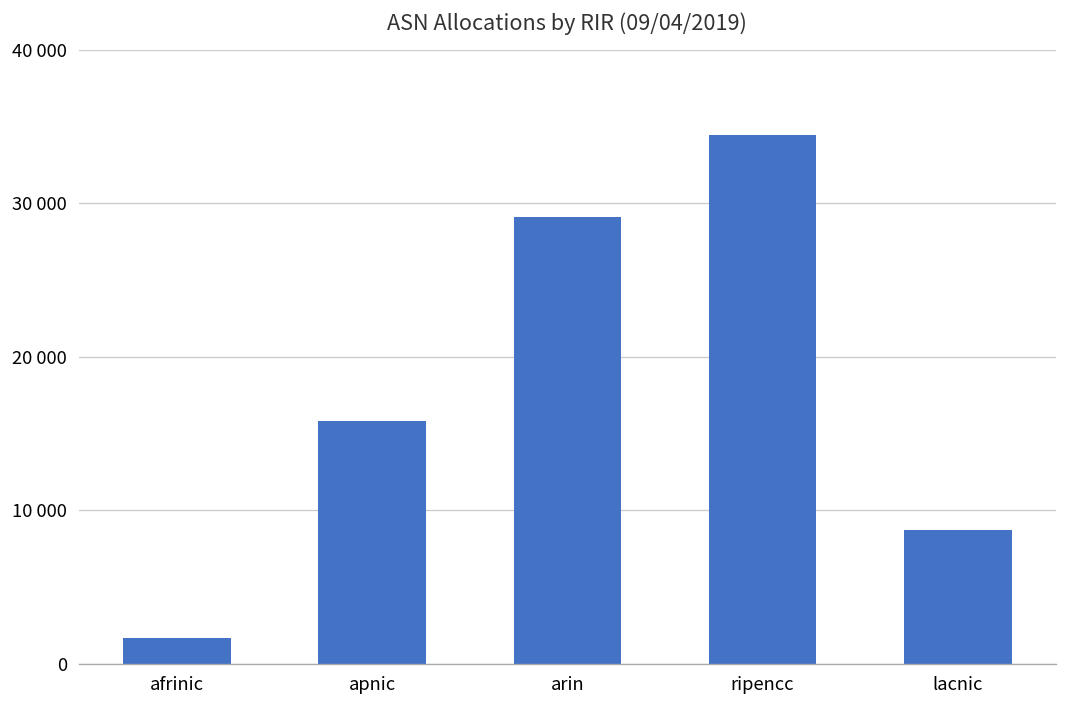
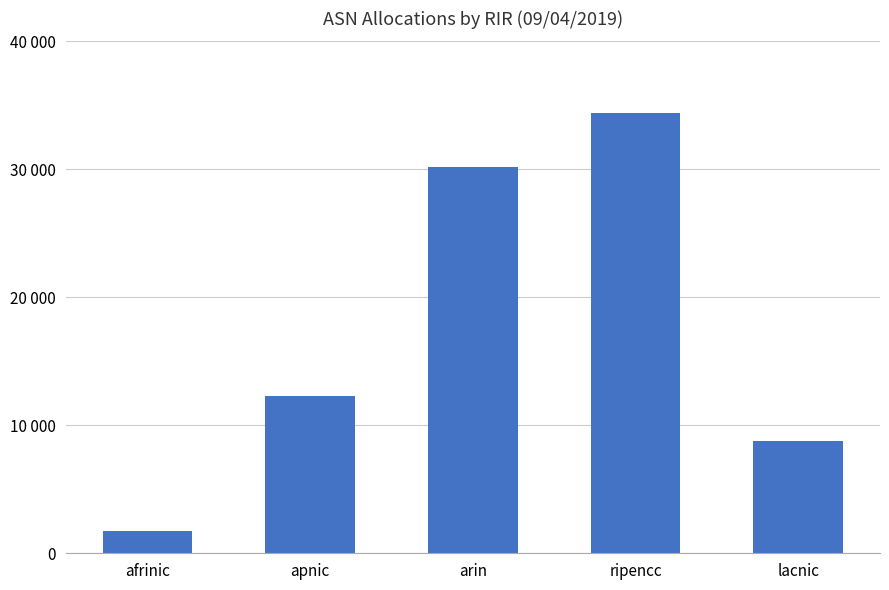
apnic: 15800 -> 12300
arin: 29100 -> 30200
